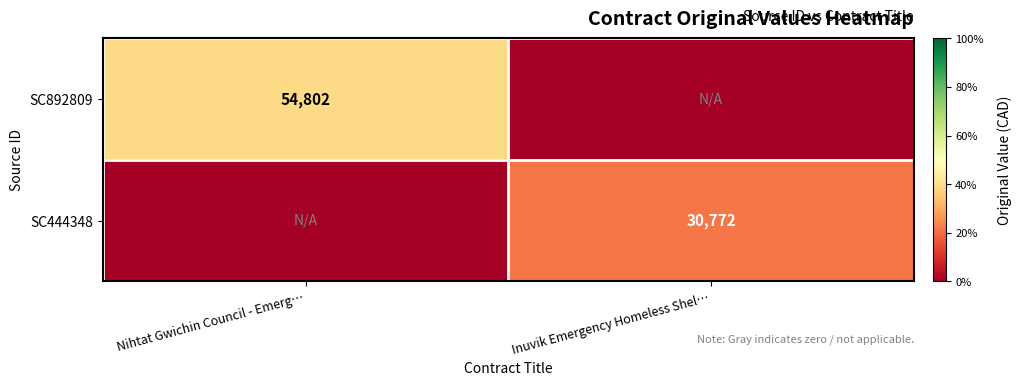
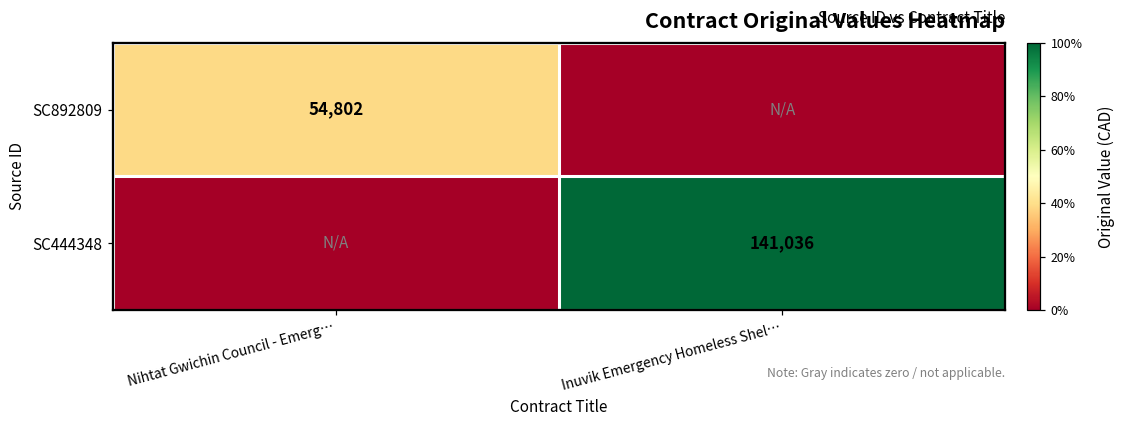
SC444348, Inuvik Emergency Homeless Shel…: 30,772 -> 141,036
